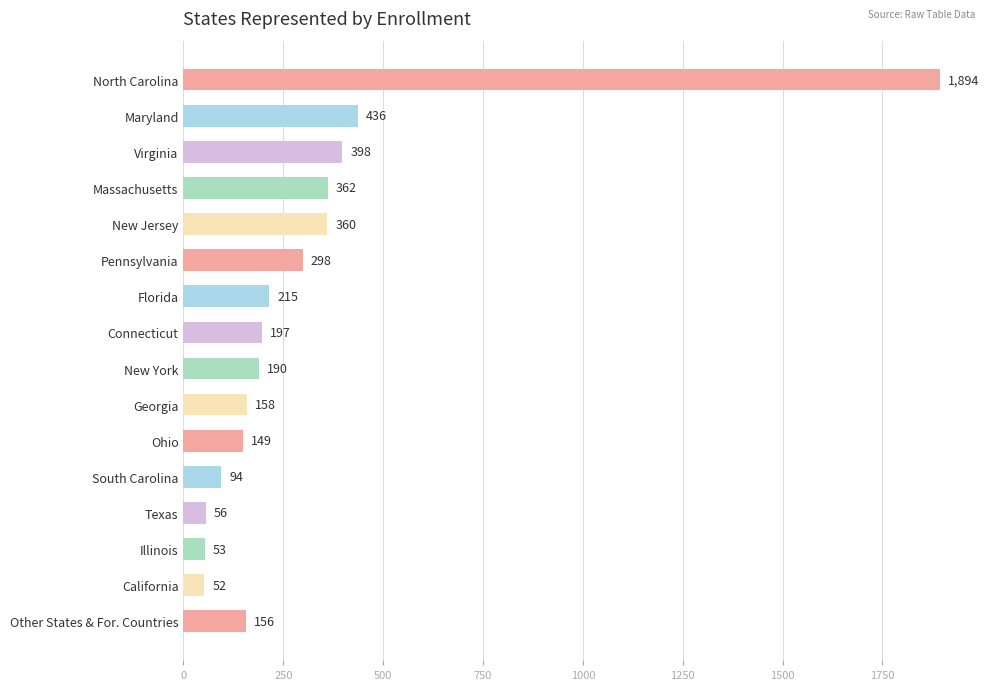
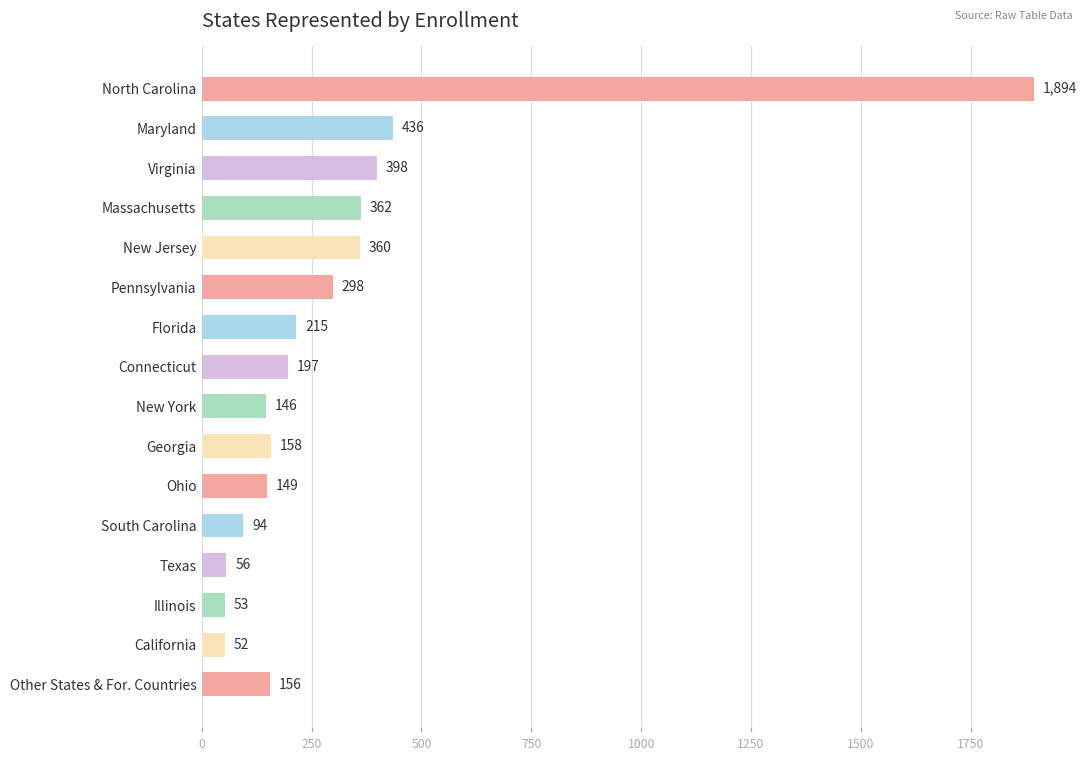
New York: 190 -> 146
